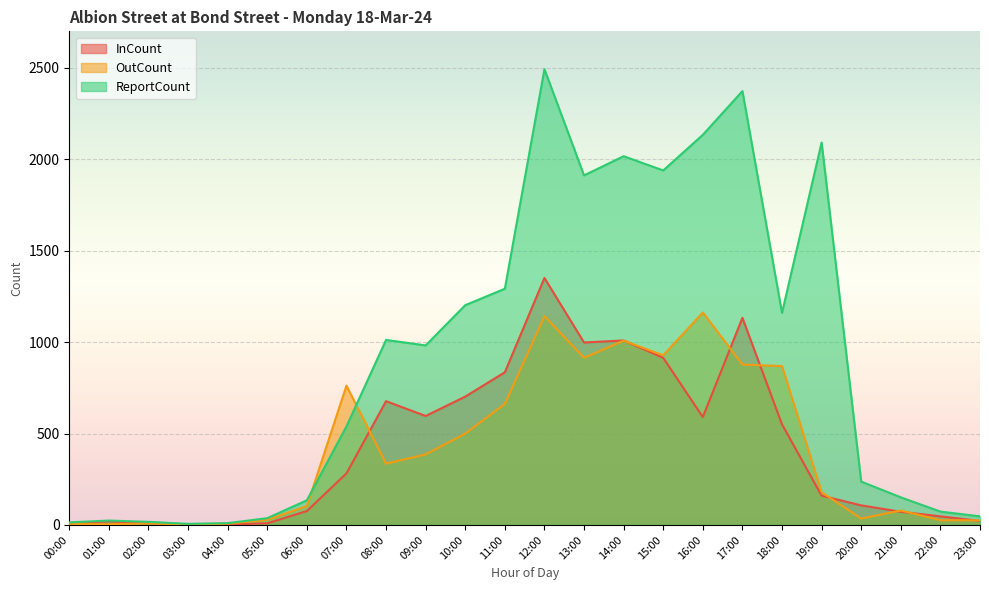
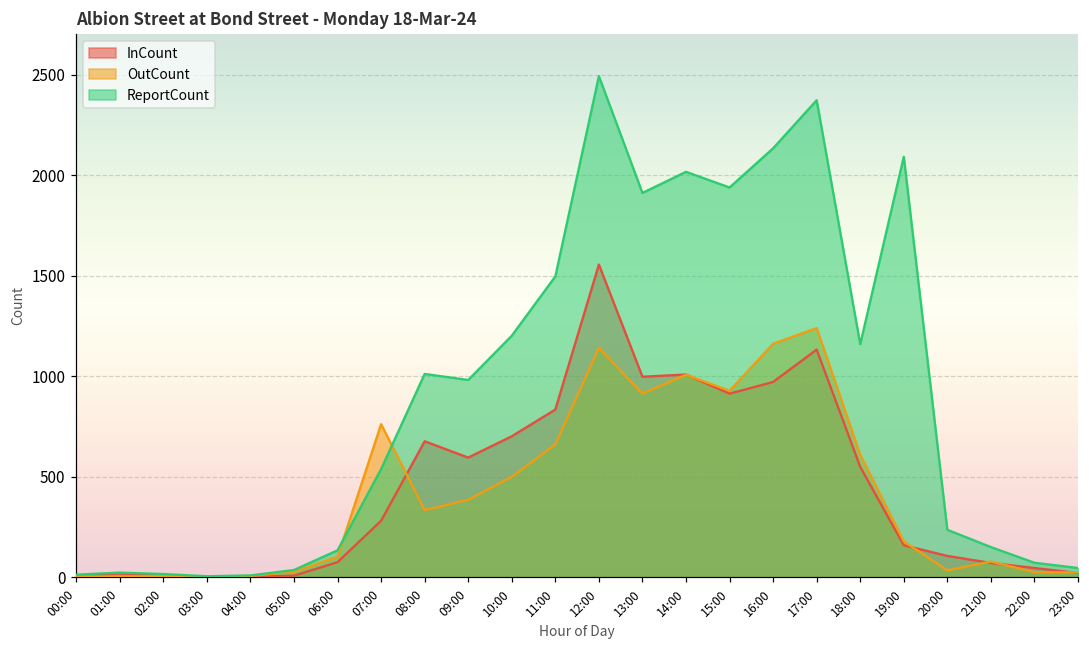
ReportCount, 11:00: 1290 -> 1500
InCount, 12:00: 1350 -> 1560
InCount, 16:00: 590 -> 970
OutCount, 17:00: 880 -> 1240
OutCount, 18:00: 870 -> 610
